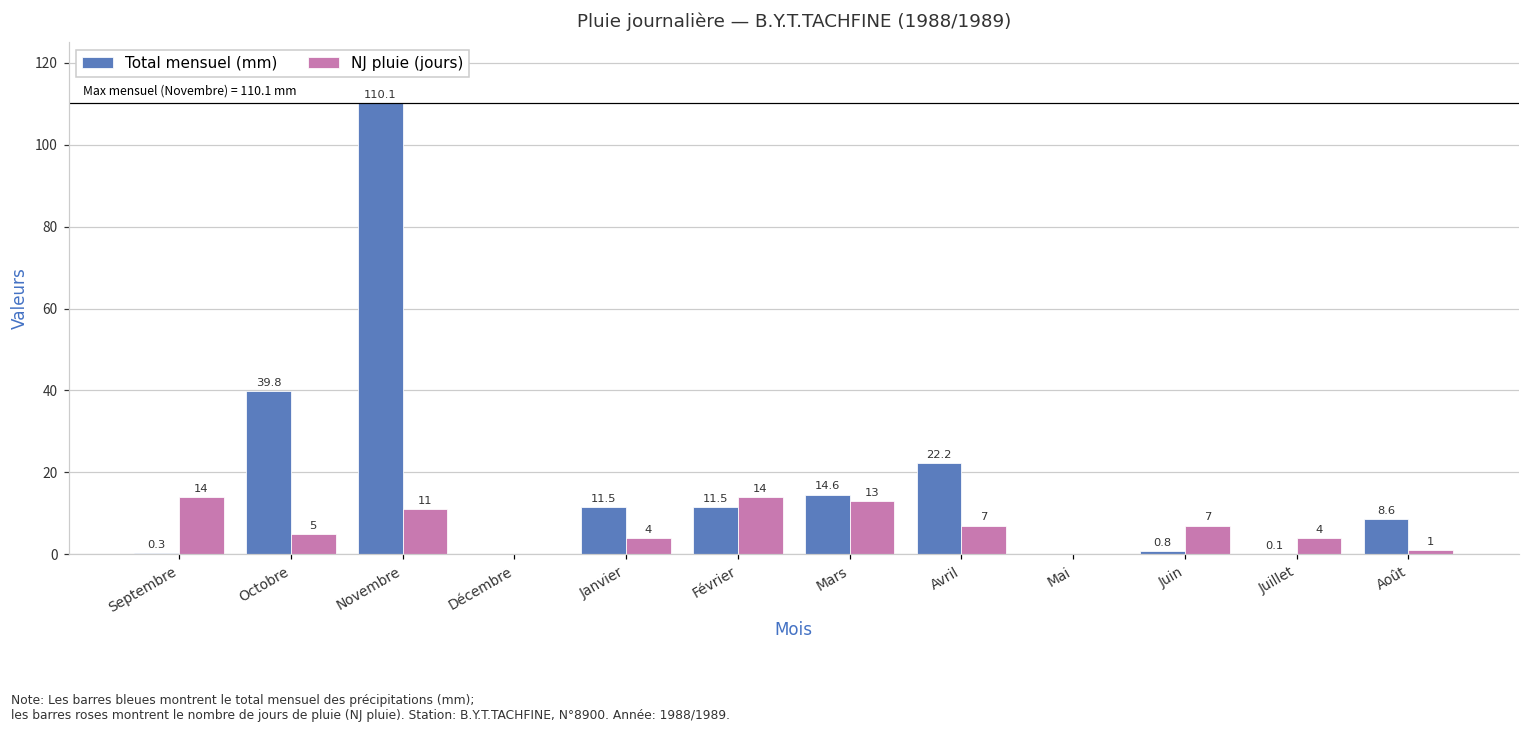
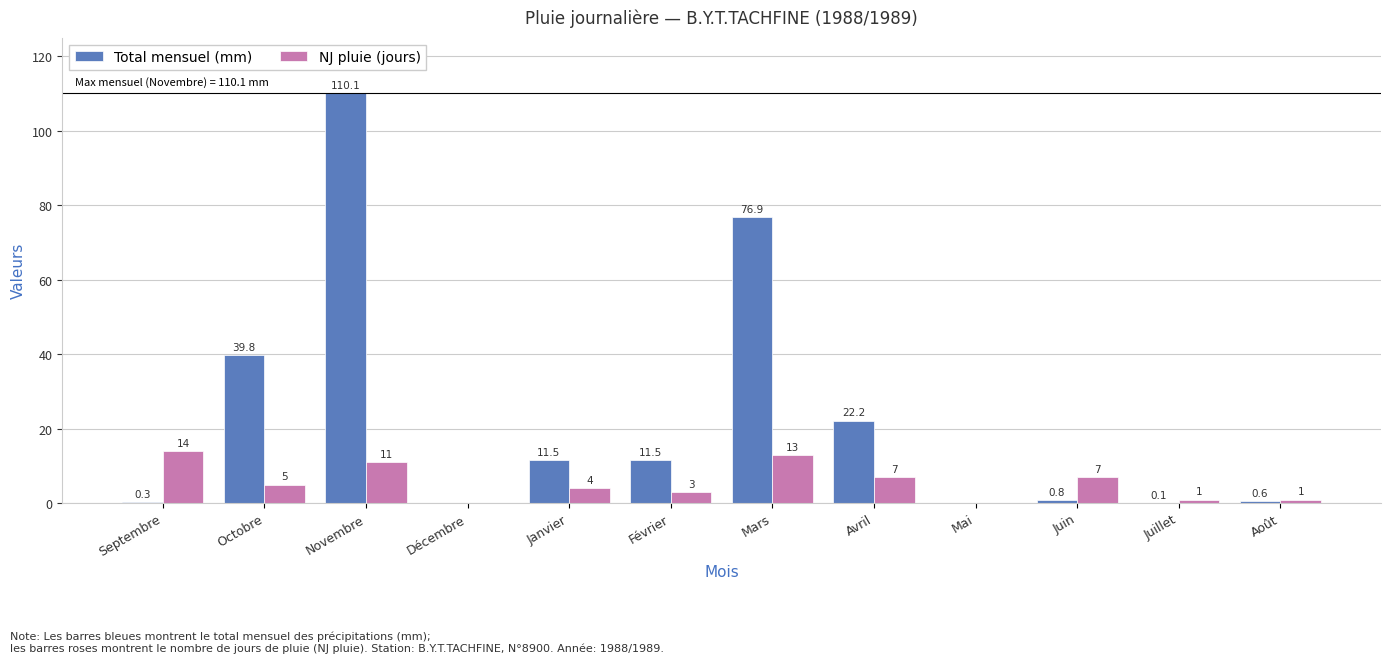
NJ pluie (jours), Février: 14 -> 3
Total mensuel (mm), Mars: 14.6 -> 76.9
NJ pluie (jours), Juillet: 4 -> 1
Total mensuel (mm), Août: 8.6 -> 0.6
